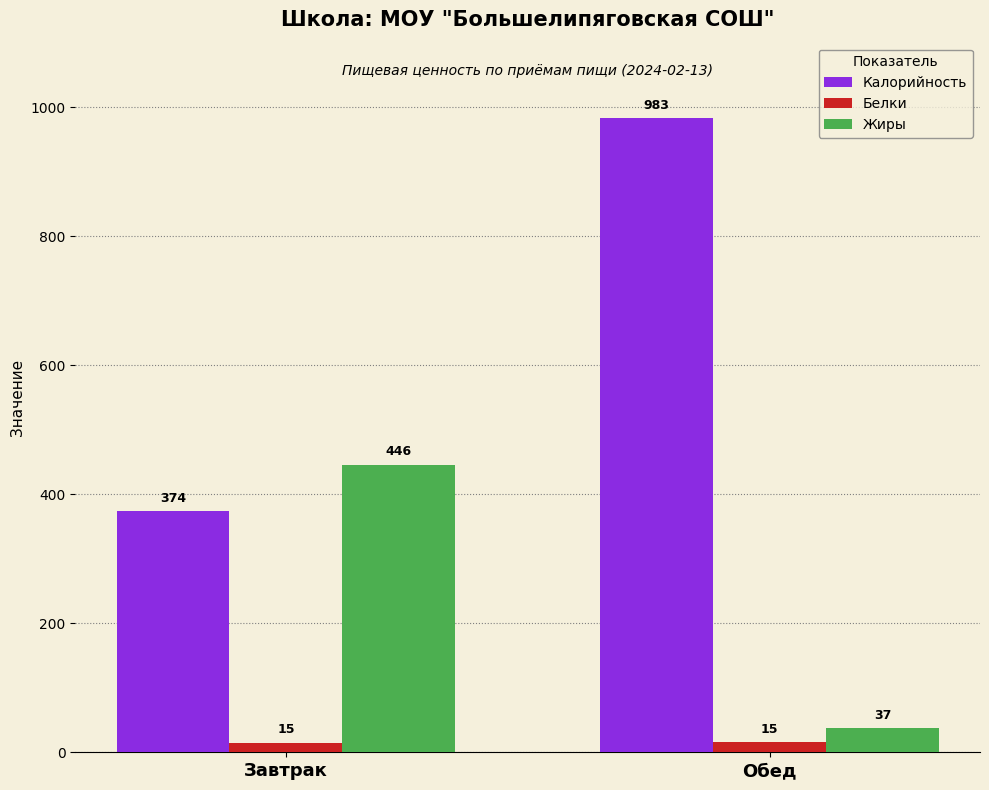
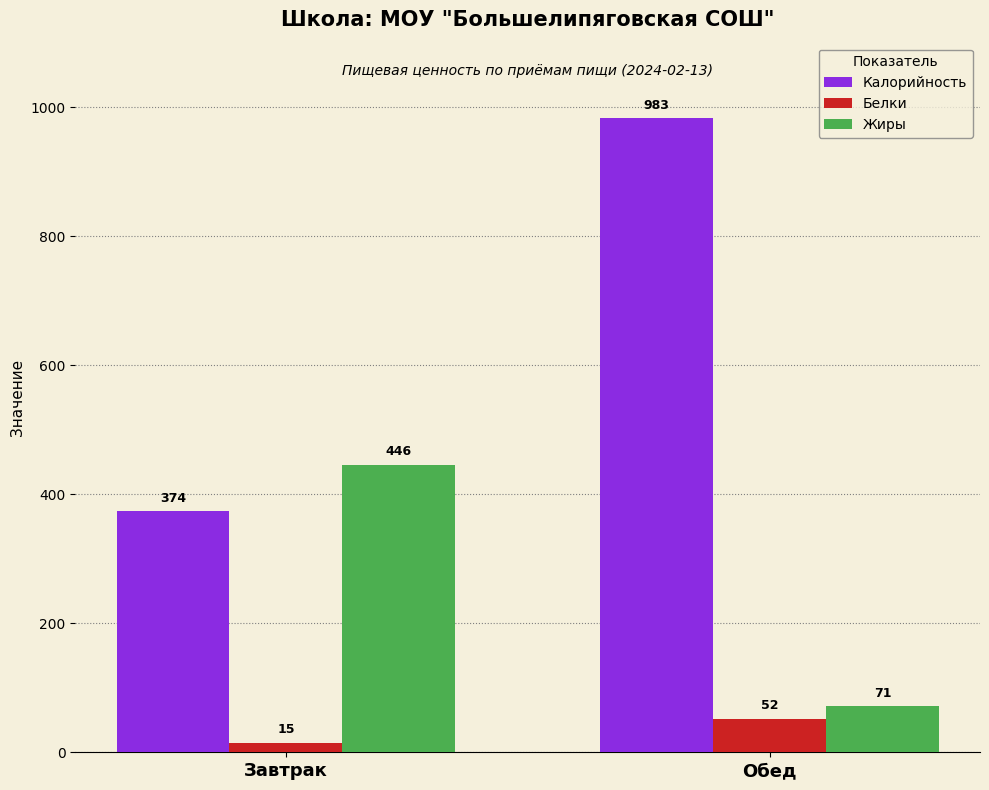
Белки, Обед: 15 -> 52
Жиры, Обед: 37 -> 71
